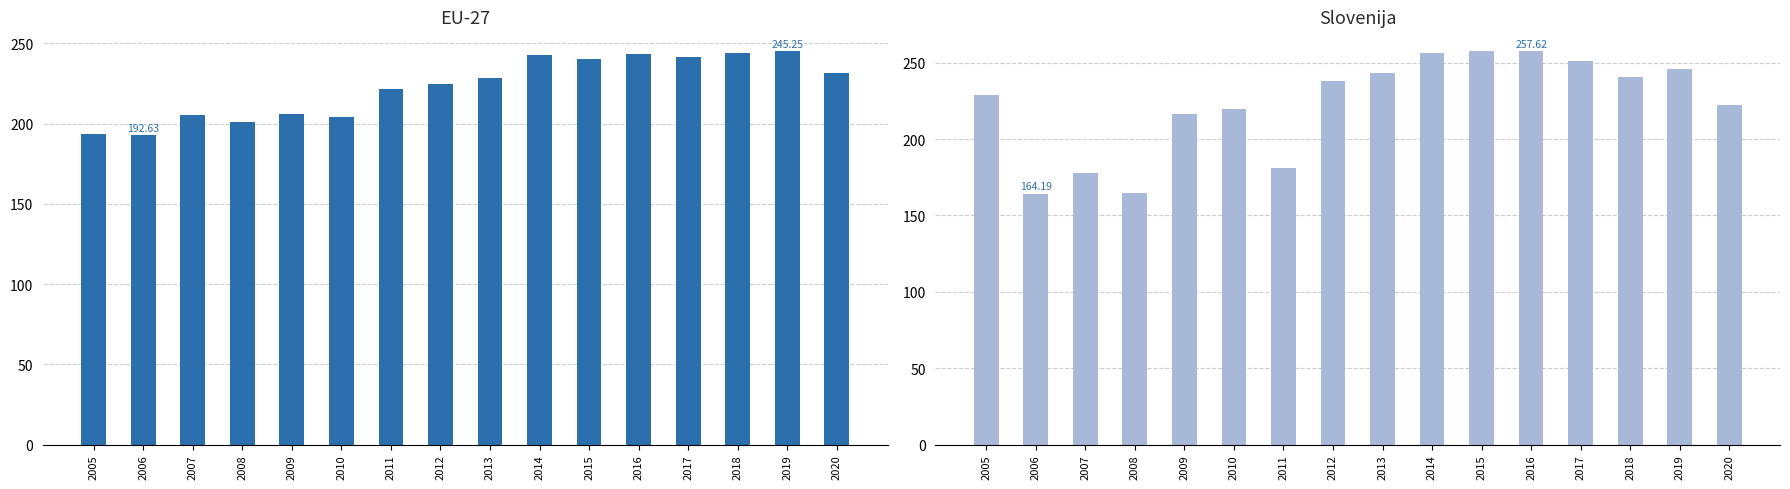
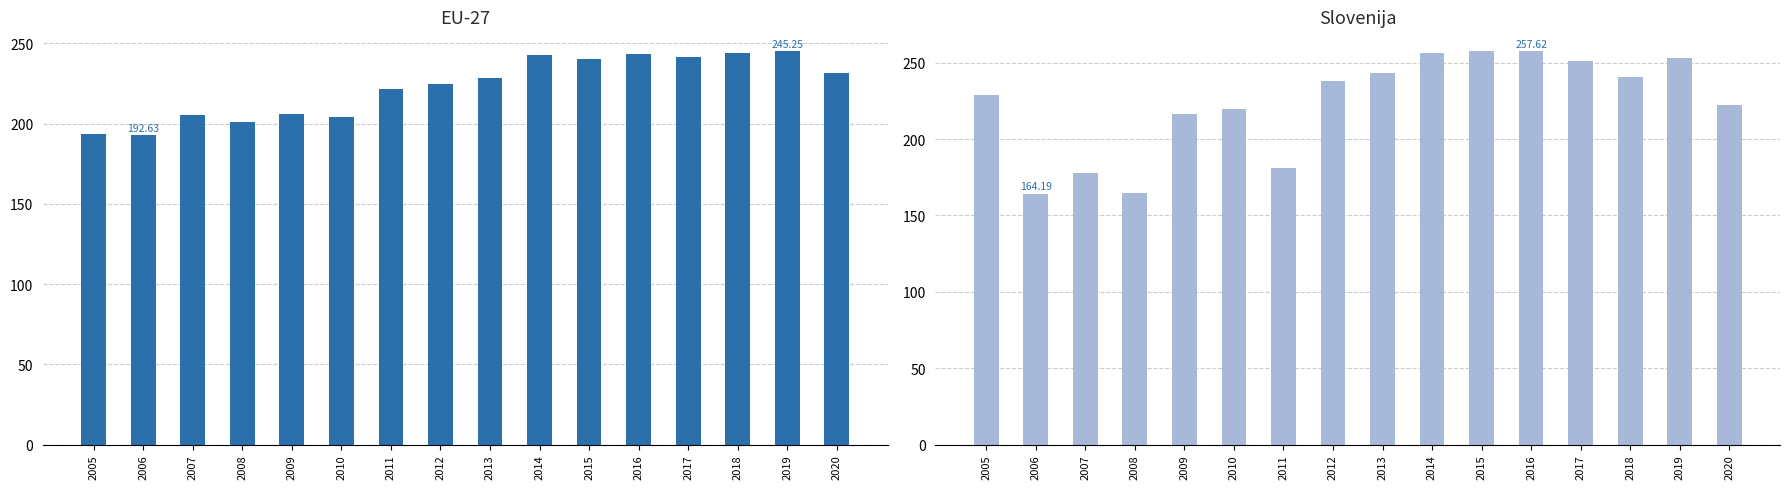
Slovenija, 2019: 246 -> 253
